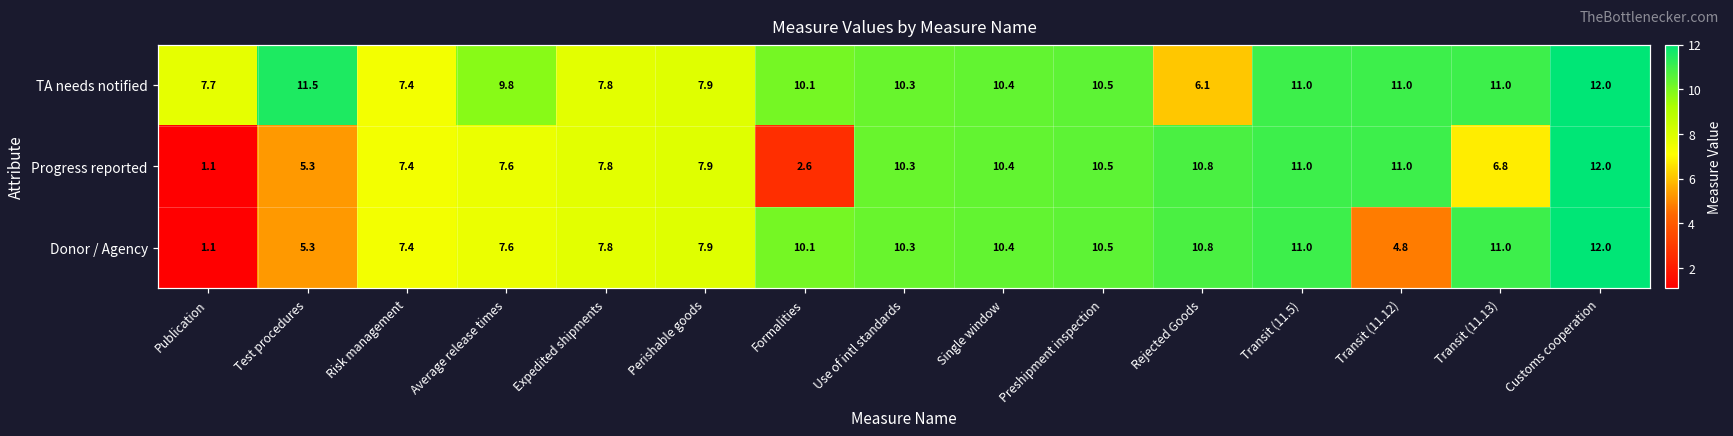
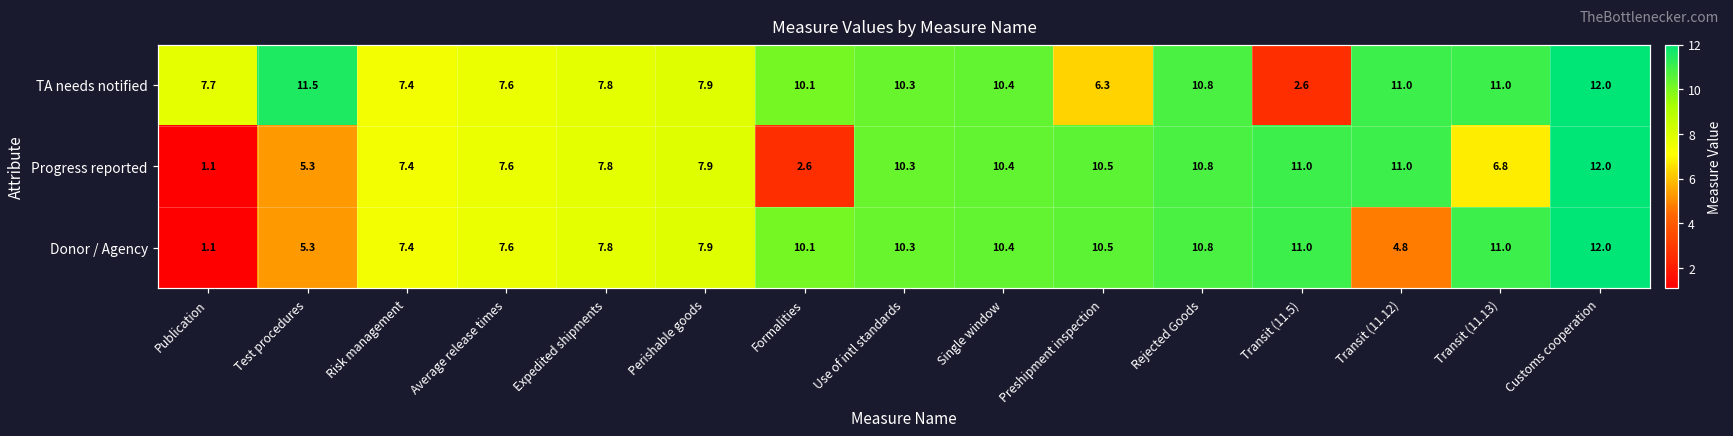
TA needs notified, Average release times: 9.8 -> 7.6
TA needs notified, Preshipment inspection: 10.5 -> 6.3
TA needs notified, Rejected Goods: 6.1 -> 10.8
TA needs notified, Transit (11.5): 11.0 -> 2.6
